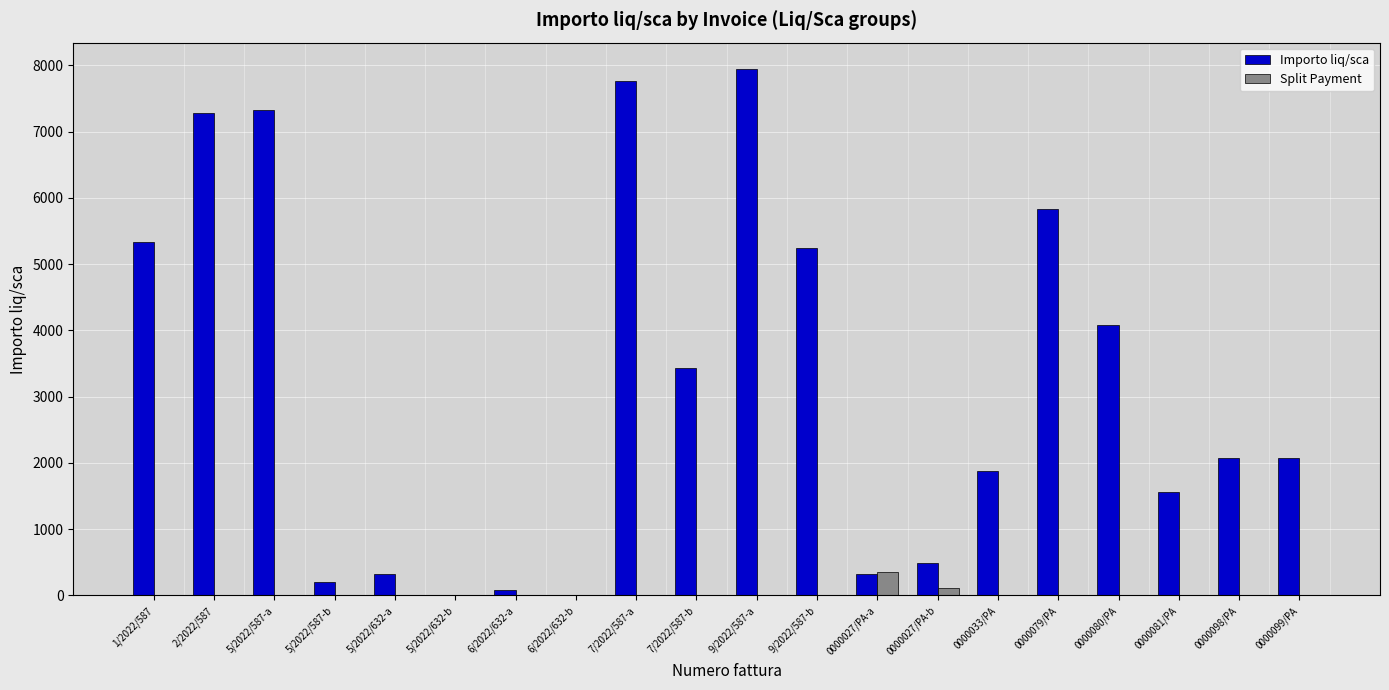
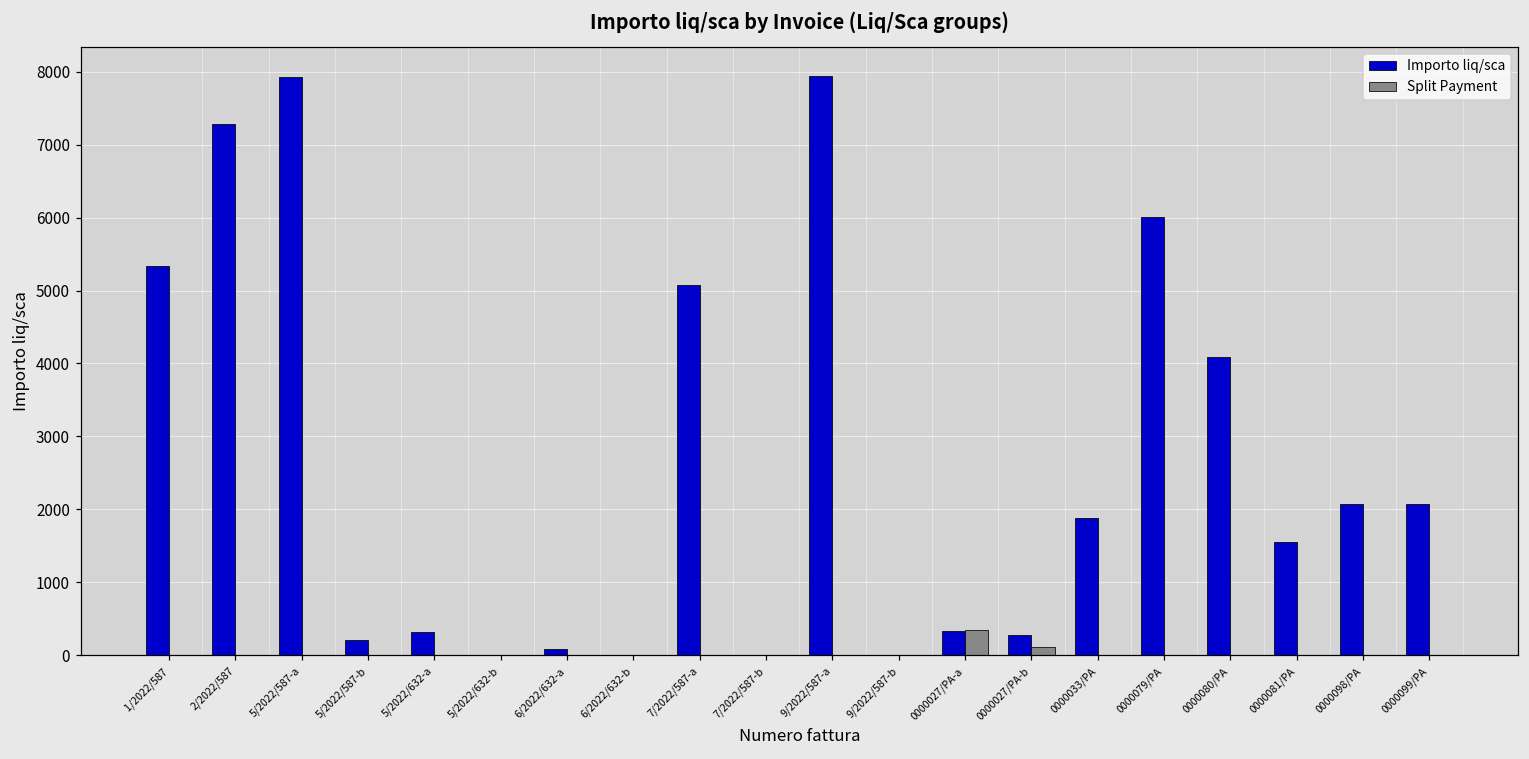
Importo liq/sca, 5/2022/587-a: 7300 -> 7900
Importo liq/sca, 7/2022/587-a: 7800 -> 5100
Importo liq/sca, 7/2022/587-b: 3400 -> 0
Importo liq/sca, 9/2022/587-b: 5200 -> 0
Importo liq/sca, 0000027/PA-b: 500 -> 300
Importo liq/sca, 0000079/PA: 5800 -> 6000
